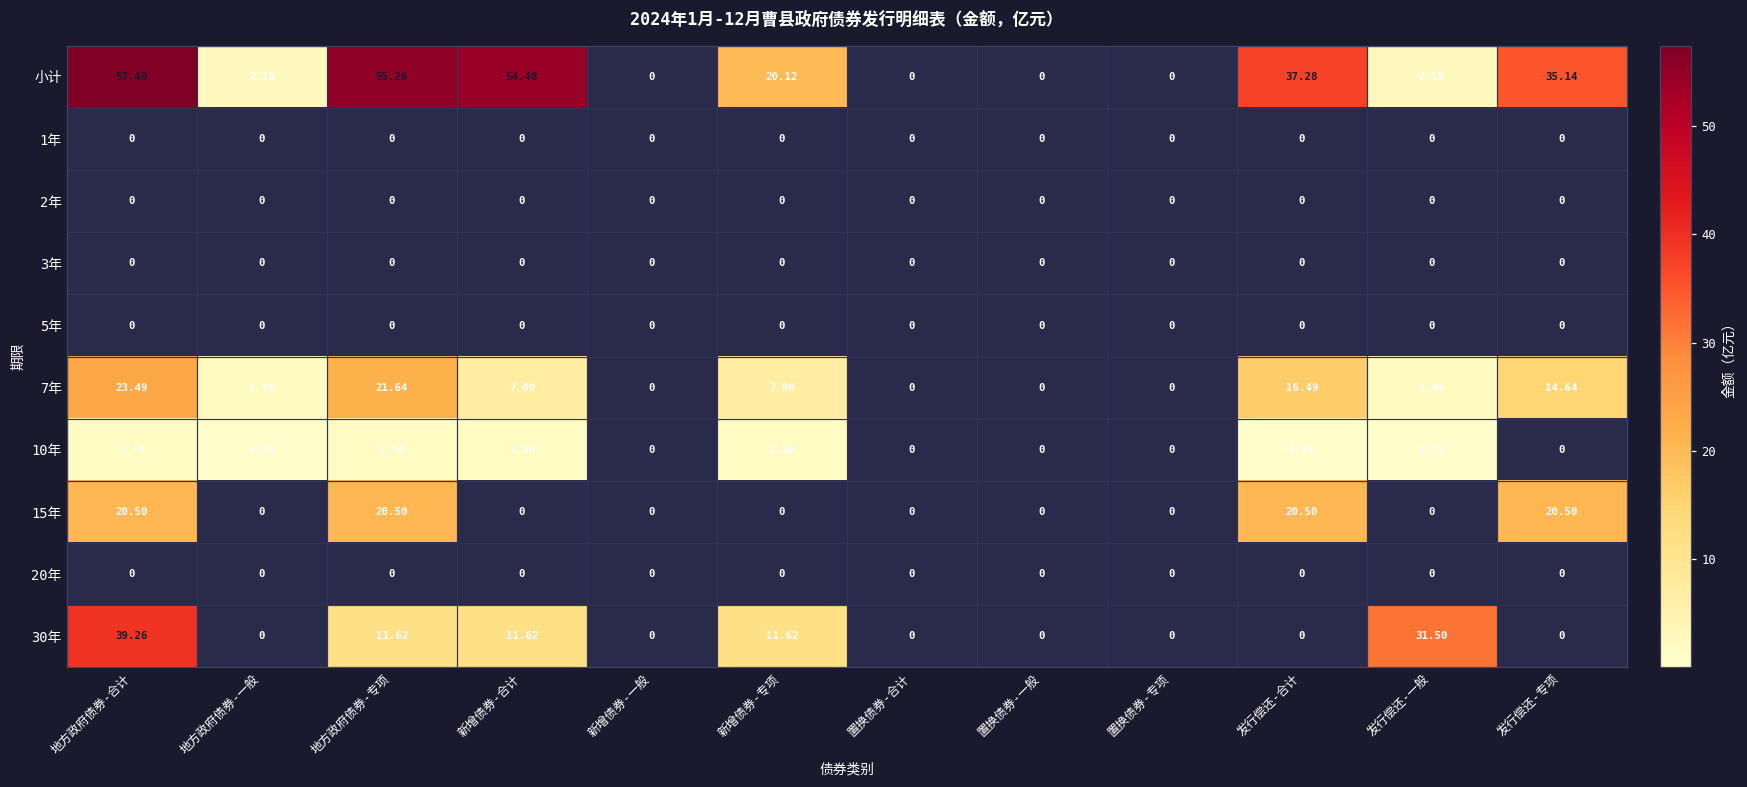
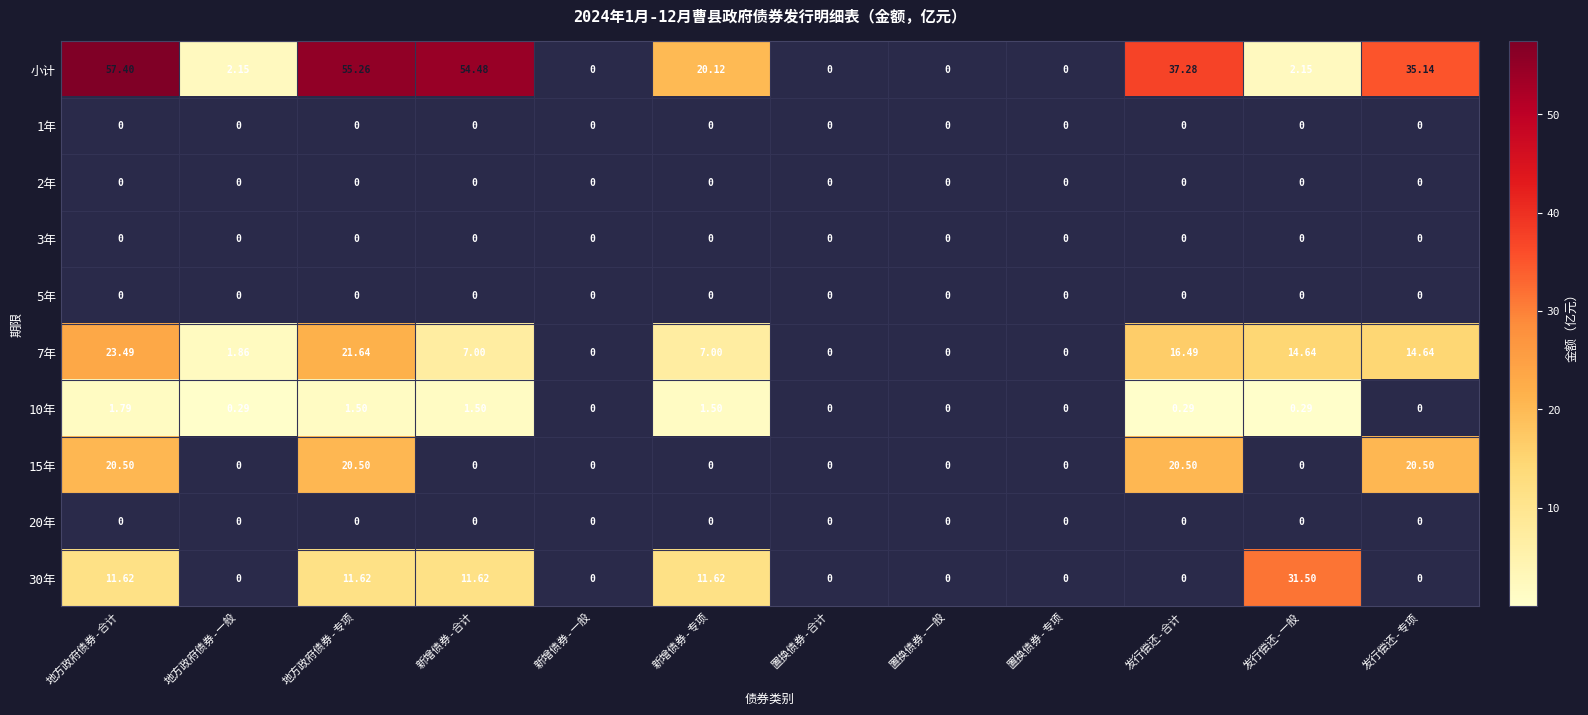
7年, 发行偿还-一般: 1.86 -> 14.64
30年, 地方政府债券-合计: 39.26 -> 11.62
